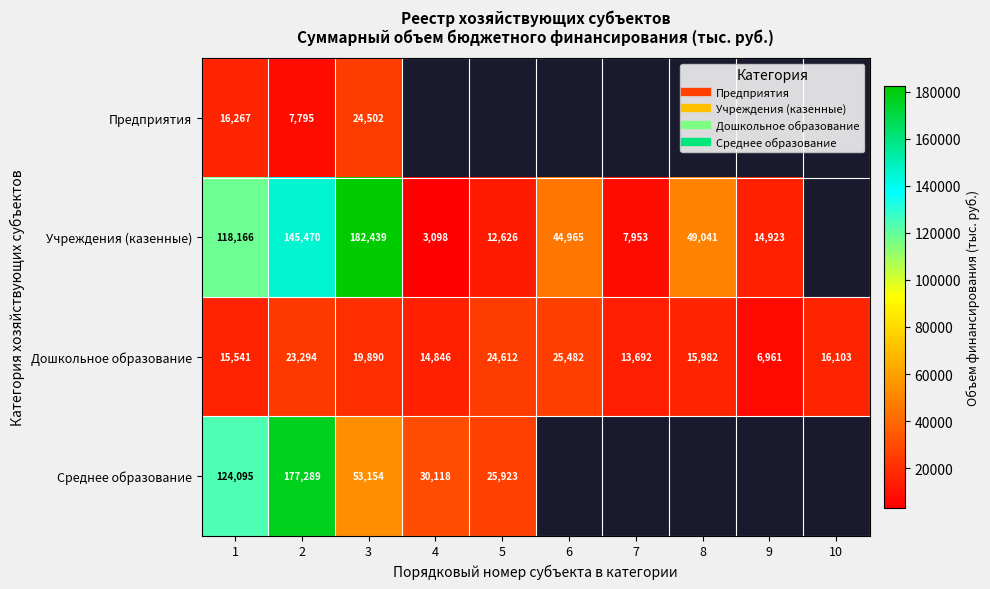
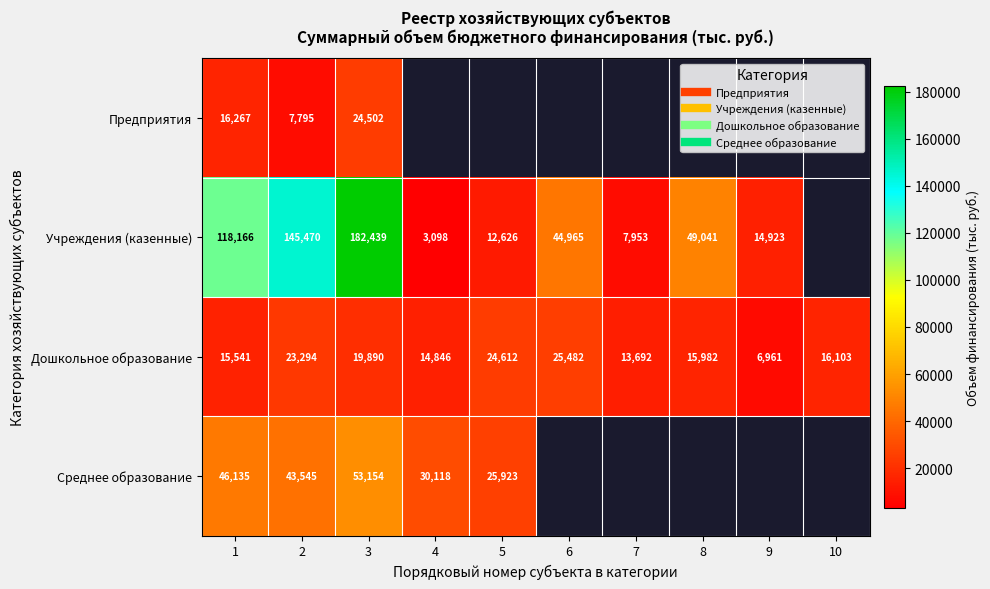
Среднее образование, 1: 124,095 -> 46,135
Среднее образование, 2: 177,289 -> 43,545
